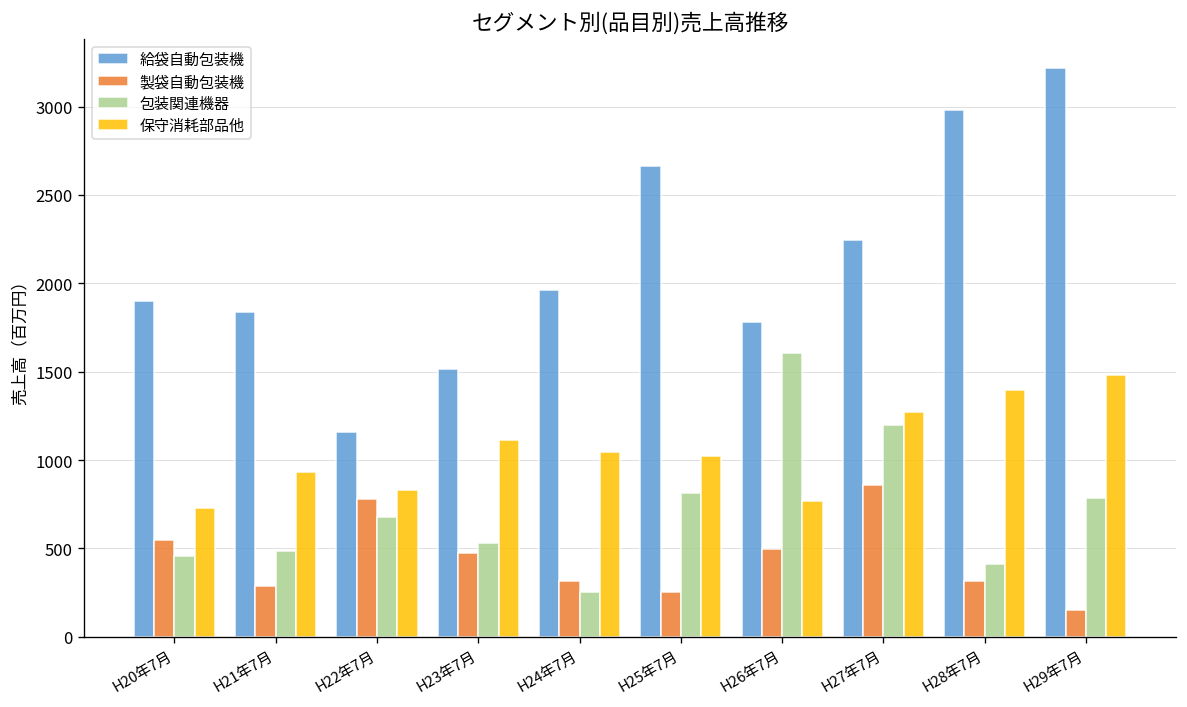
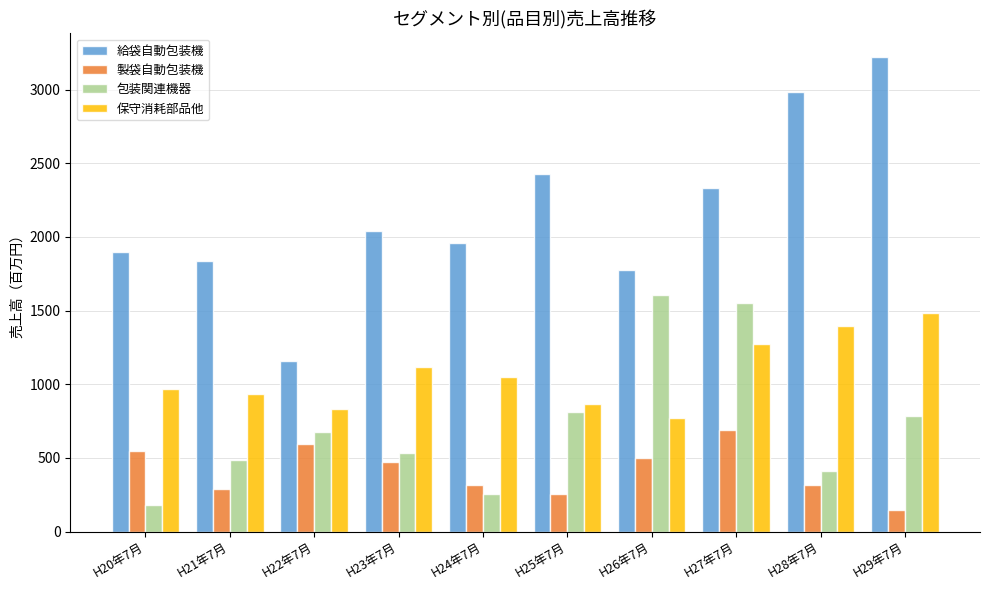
包装関連機器, H20年7月: 460 -> 180
保守消耗部品他, H20年7月: 730 -> 970
製袋自動包装機, H22年7月: 780 -> 600
給袋自動包装機, H23年7月: 1510 -> 2040
給袋自動包装機, H25年7月: 2670 -> 2430
保守消耗部品他, H25年7月: 1020 -> 870
給袋自動包装機, H27年7月: 2250 -> 2330
製袋自動包装機, H27年7月: 860 -> 690
包装関連機器, H27年7月: 1200 -> 1560
